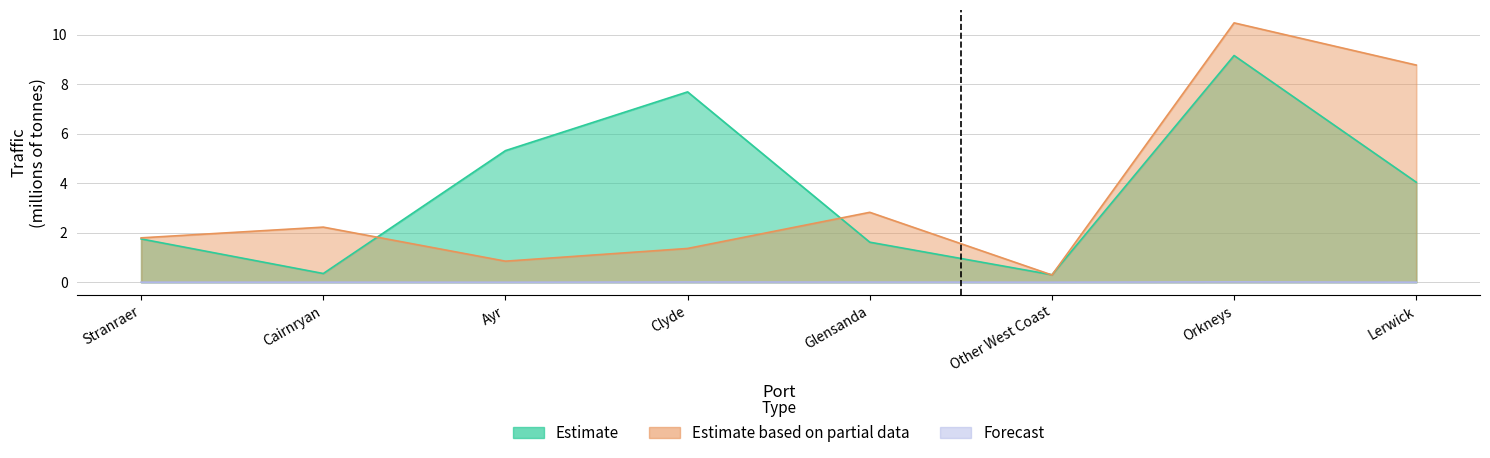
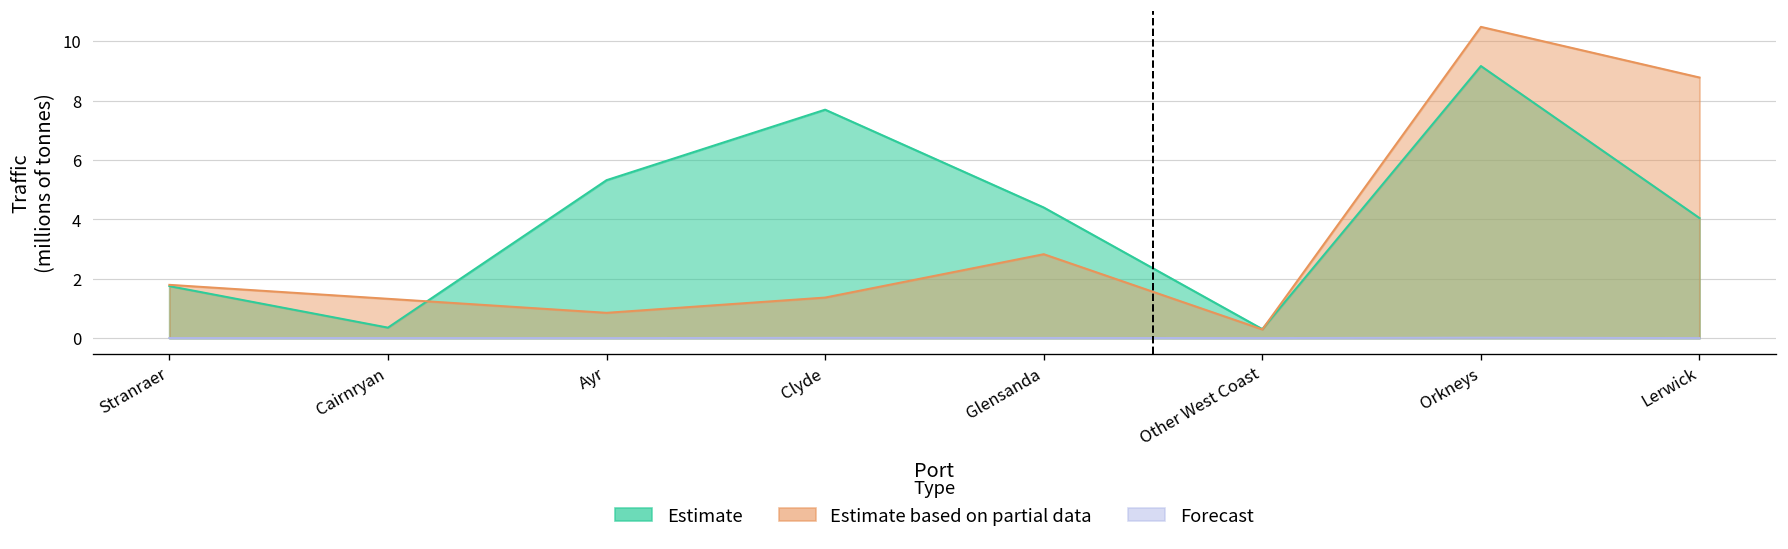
Estimate based on partial data, Cairnryan: 2.2 -> 1.3
Estimate, Glensanda: 1.6 -> 4.4
